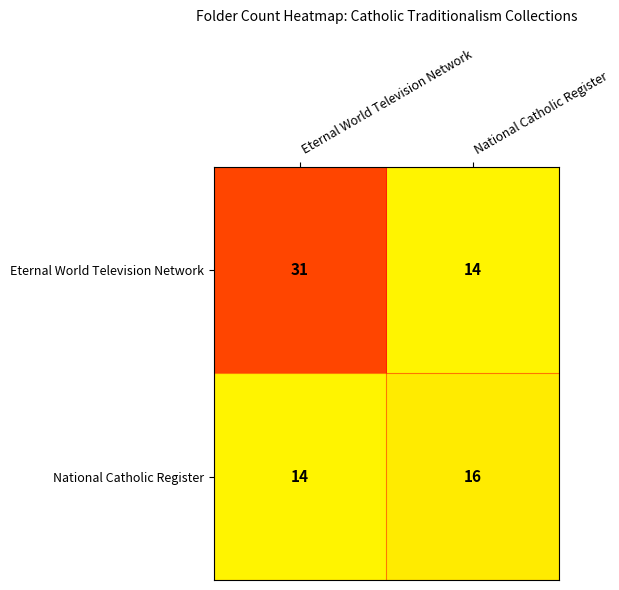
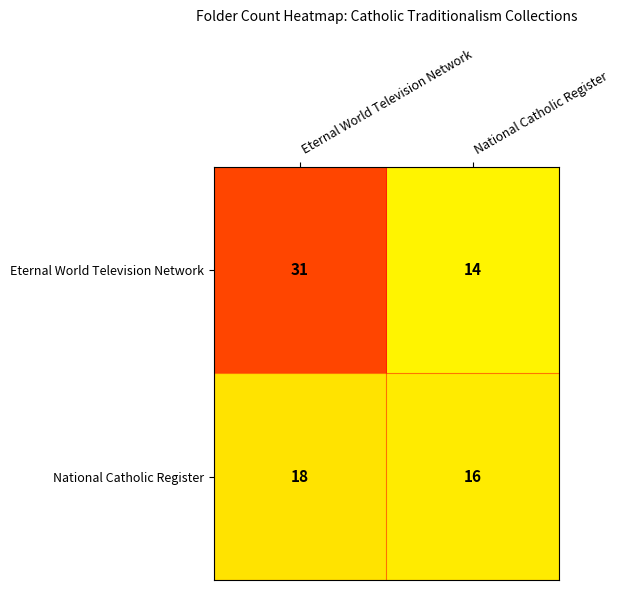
National Catholic Register, Eternal World Television Network: 14 -> 18
